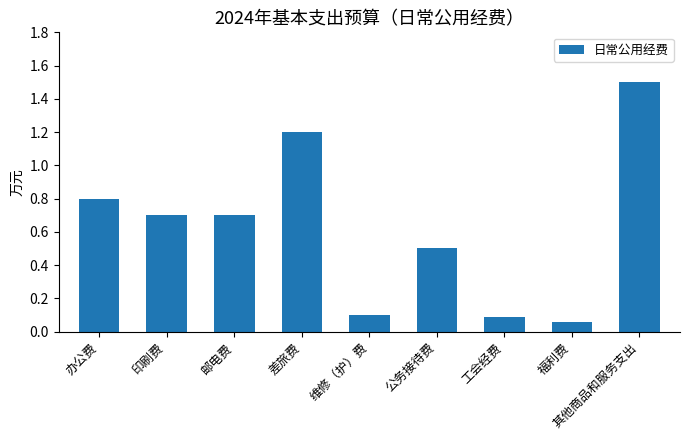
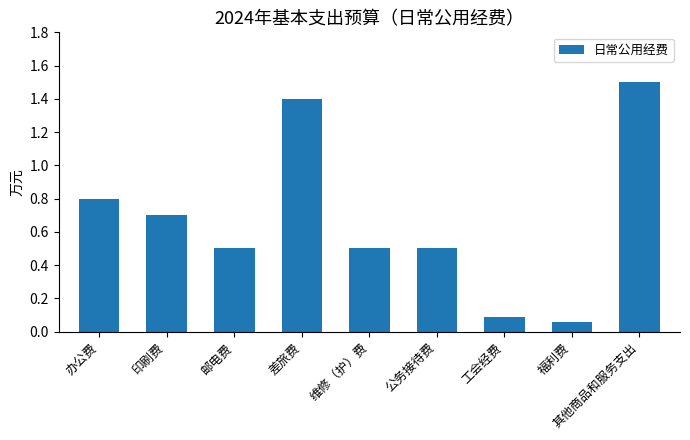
邮电费: 0.7 -> 0.5
差旅费: 1.2 -> 1.4
维修（护）费: 0.1 -> 0.5
